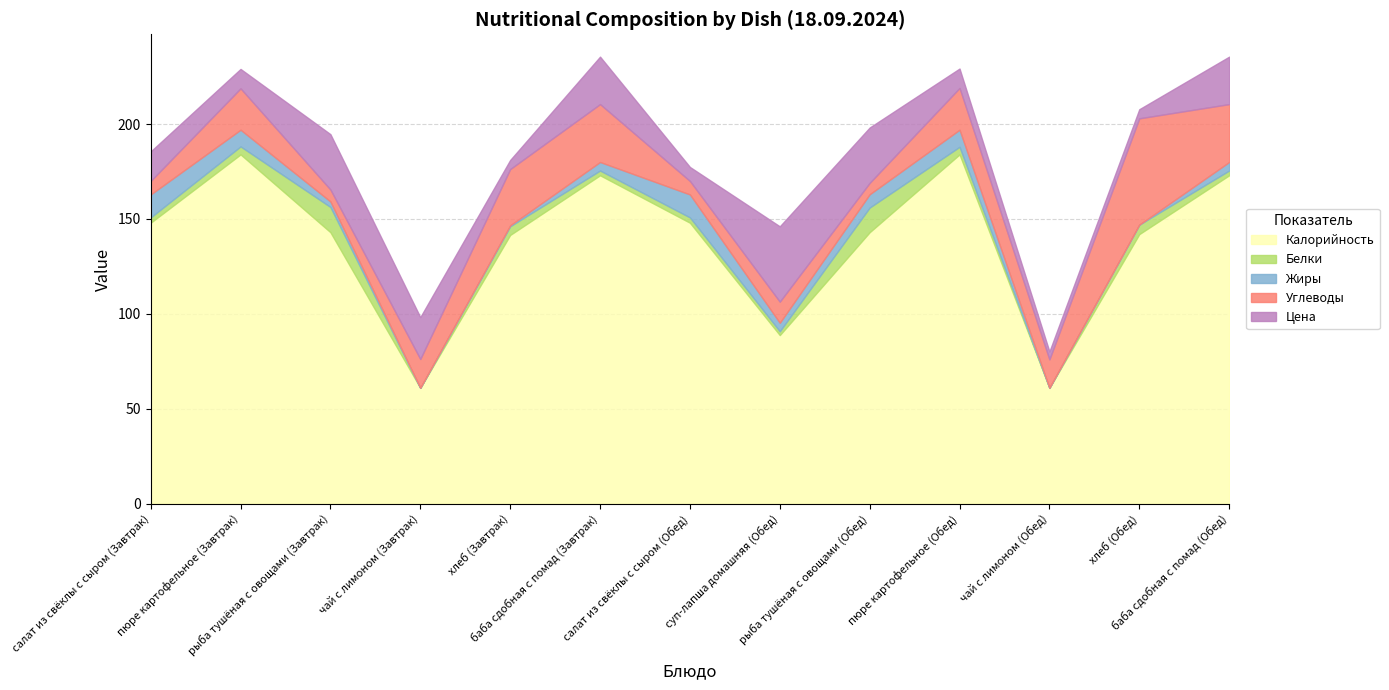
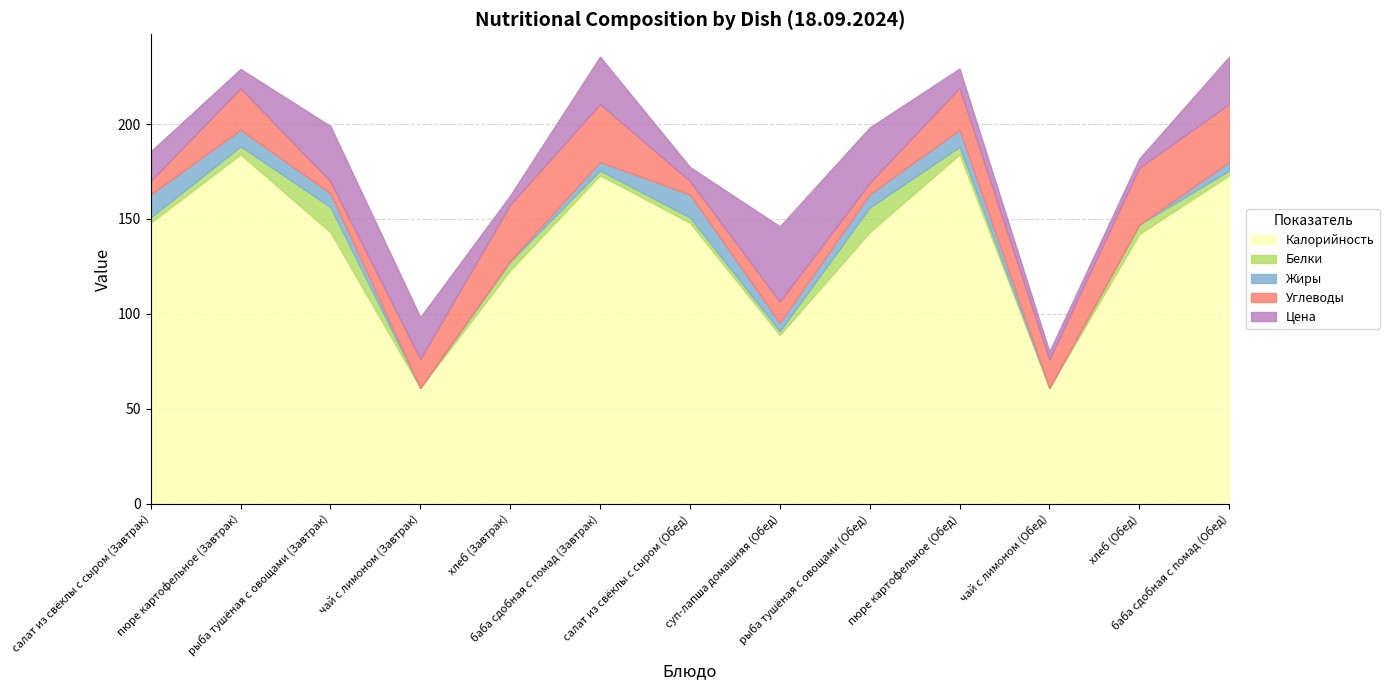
Жиры, рыба тушёная с овощами (Завтрак): 3 -> 7
Калорийность, хлеб (Завтрак): 142 -> 123
Углеводы, хлеб (Обед): 56 -> 30
